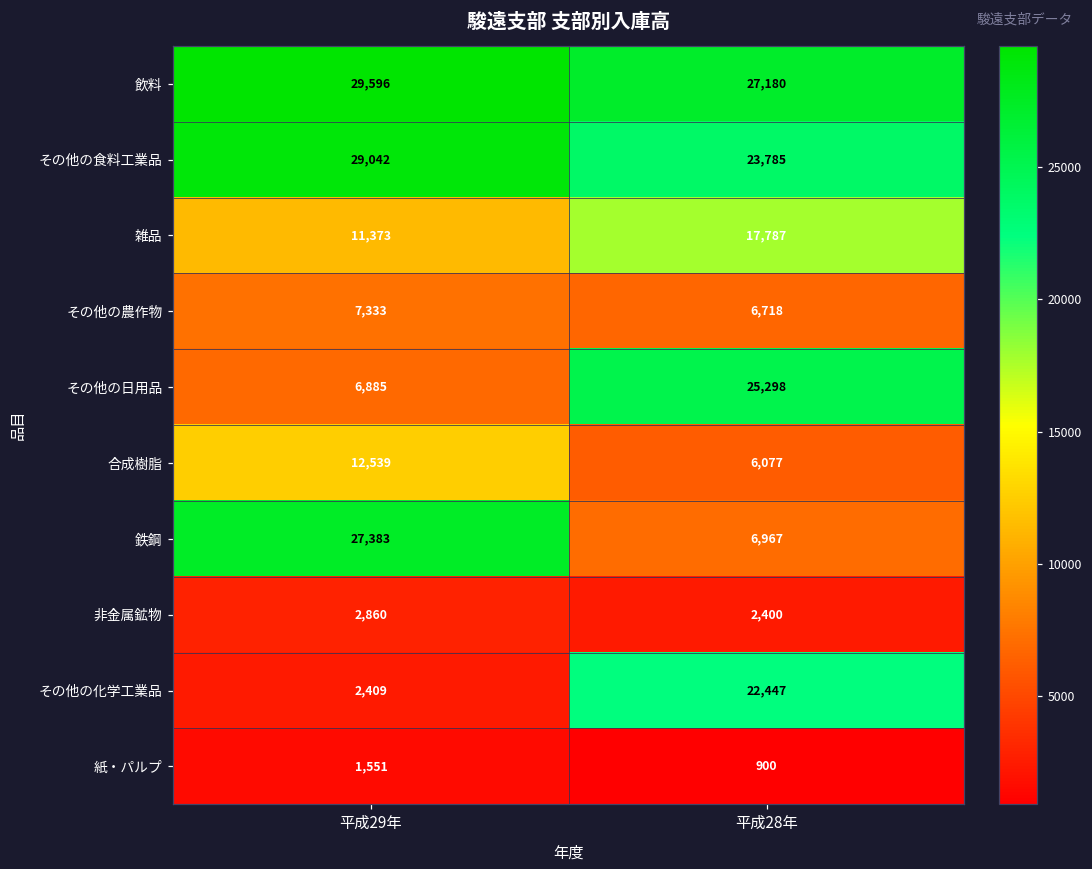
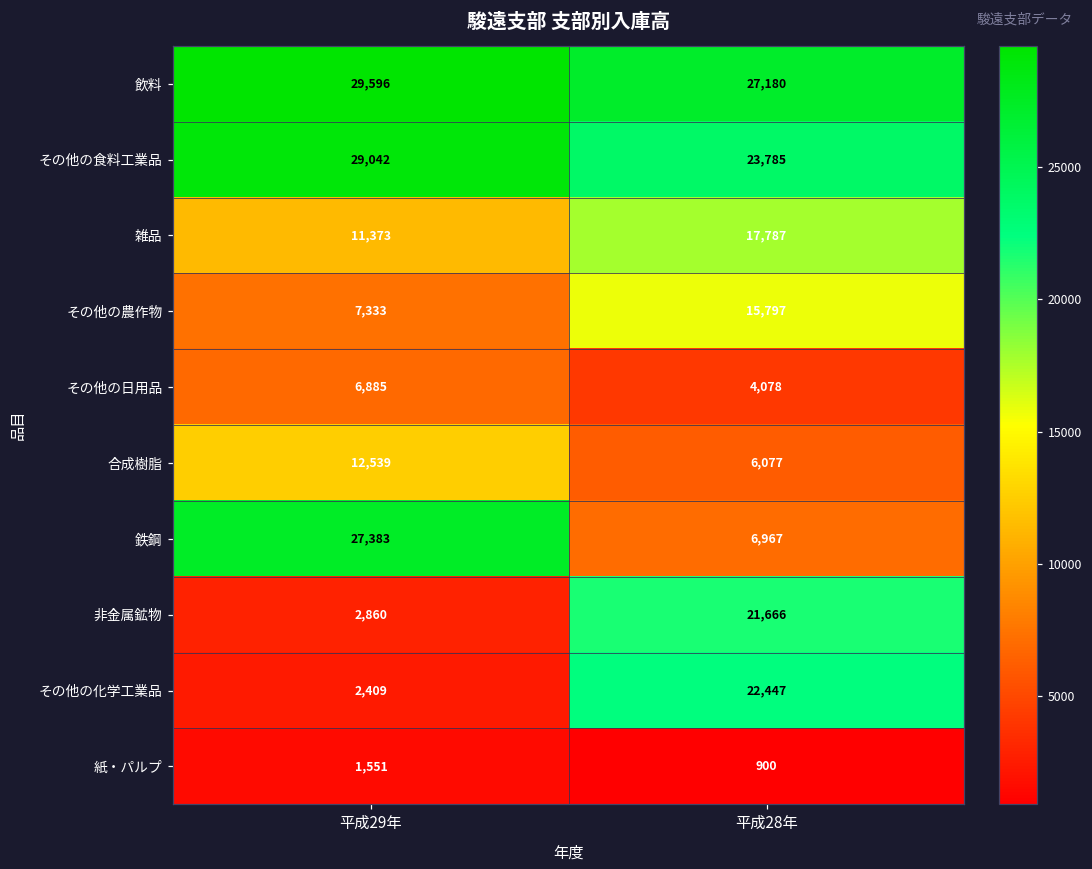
その他の農作物, 平成28年: 6,718 -> 15,797
その他の日用品, 平成28年: 25,298 -> 4,078
非金属鉱物, 平成28年: 2,400 -> 21,666
